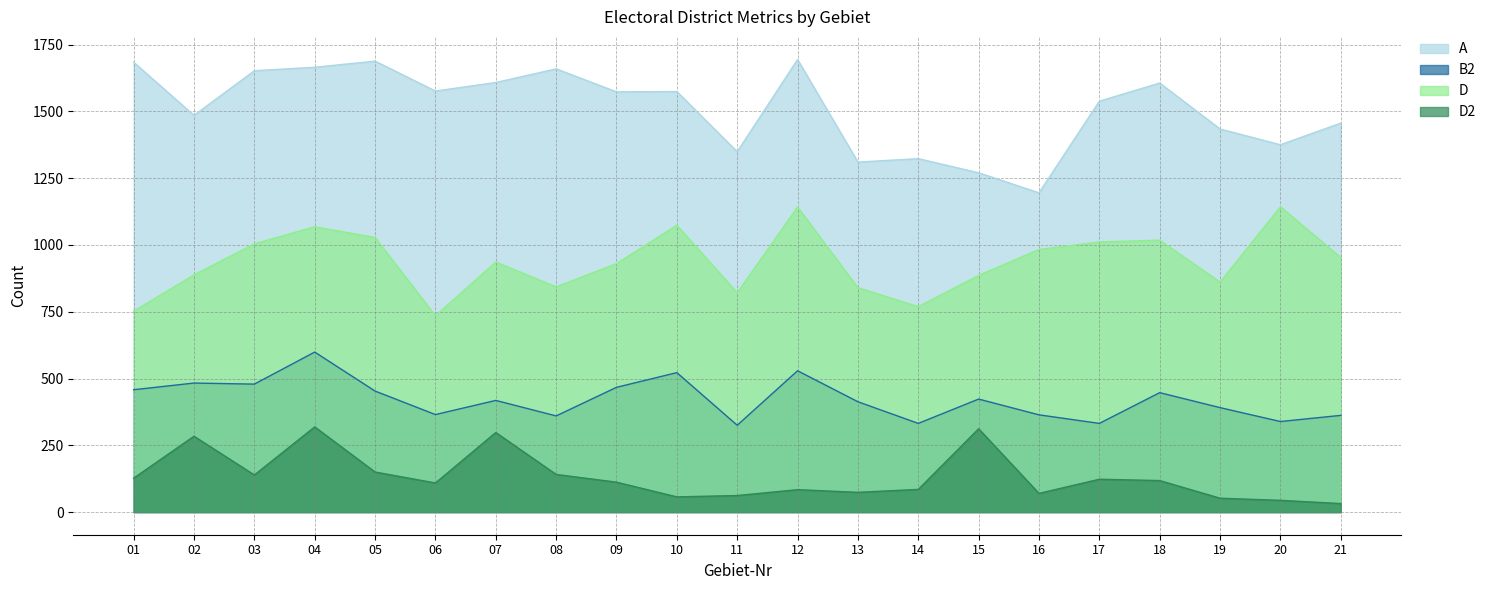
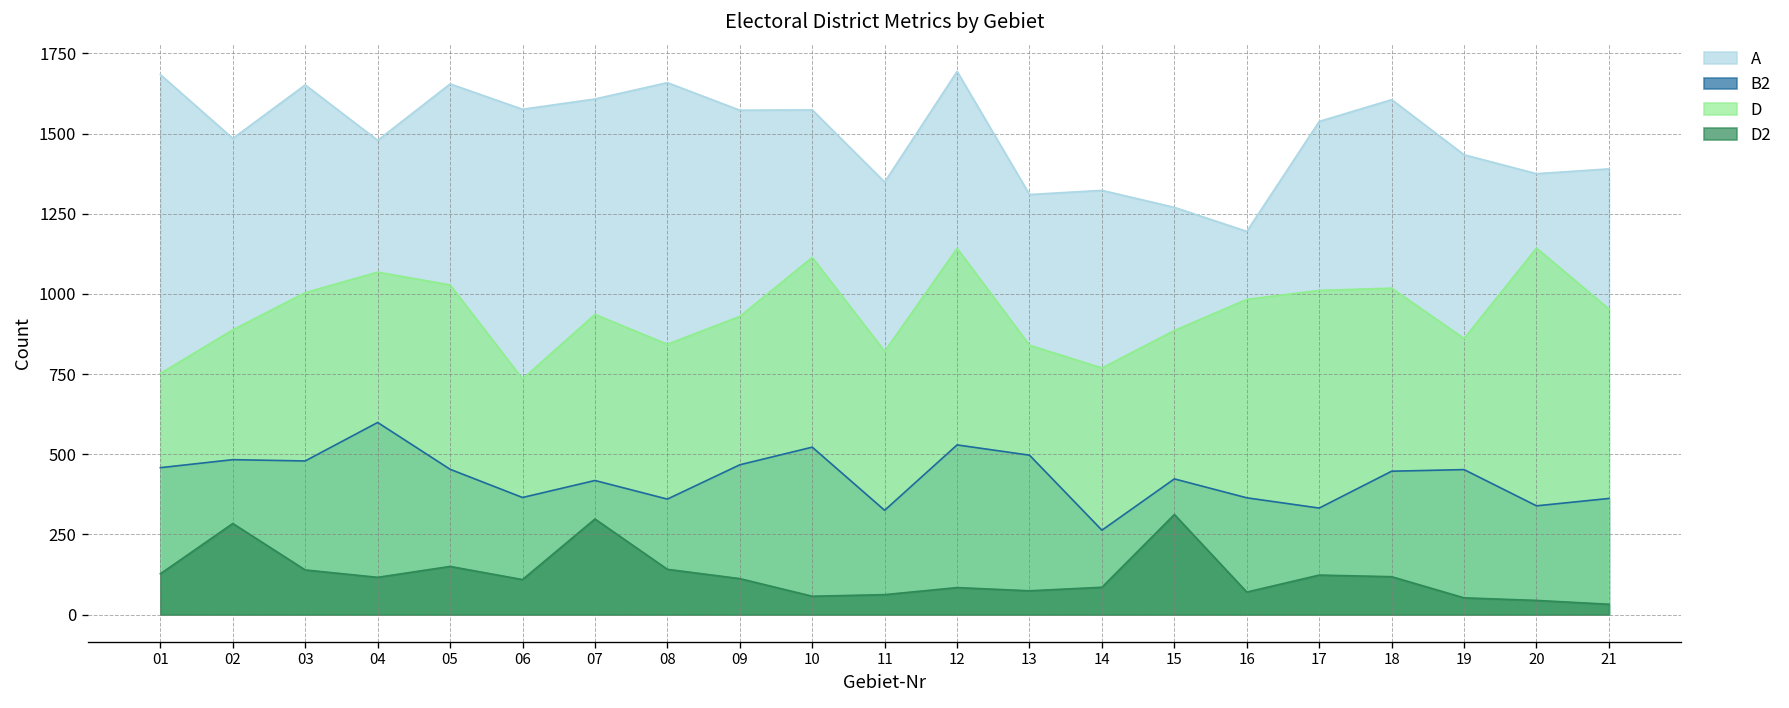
A, 04: 1670 -> 1480
D2, 04: 320 -> 120
A, 05: 1690 -> 1660
D, 10: 1070 -> 1110
B2, 13: 410 -> 500
B2, 14: 330 -> 260
B2, 19: 390 -> 450
A, 21: 1460 -> 1390
